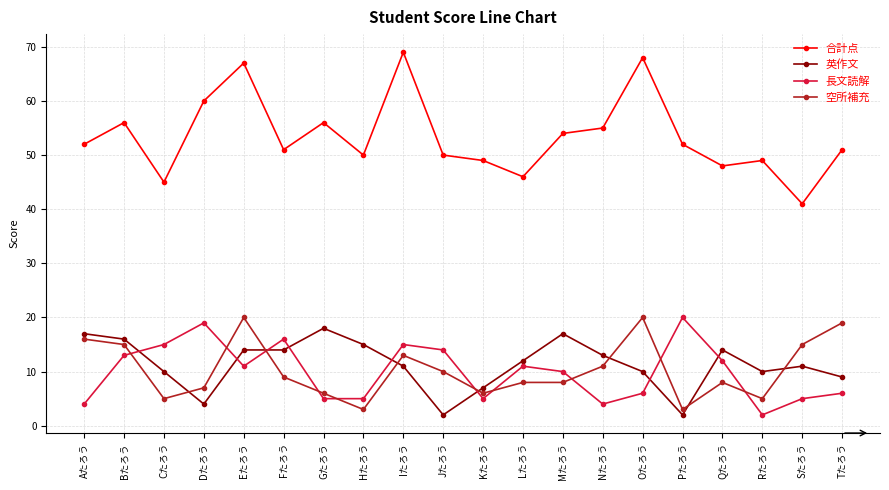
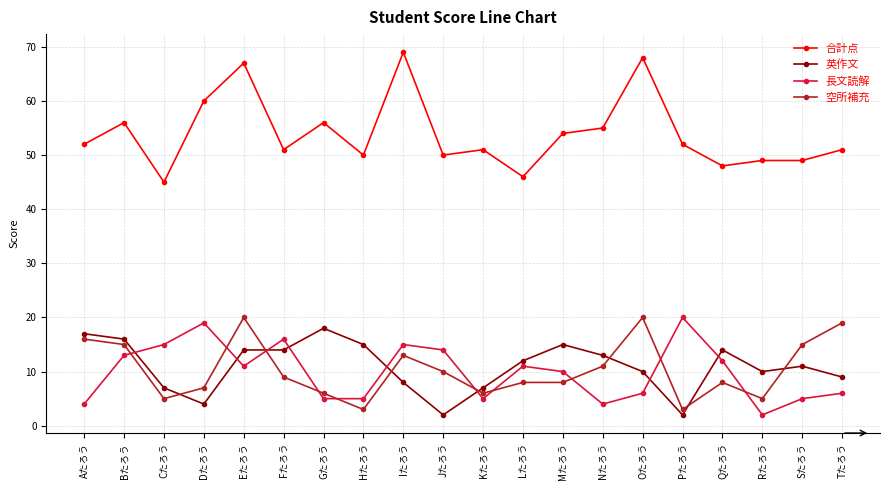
英作文, Cたろう: 10 -> 7
英作文, Iたろう: 11 -> 8
合計点, Kたろう: 49 -> 51
英作文, Mたろう: 17 -> 15
合計点, Sたろう: 41 -> 49
